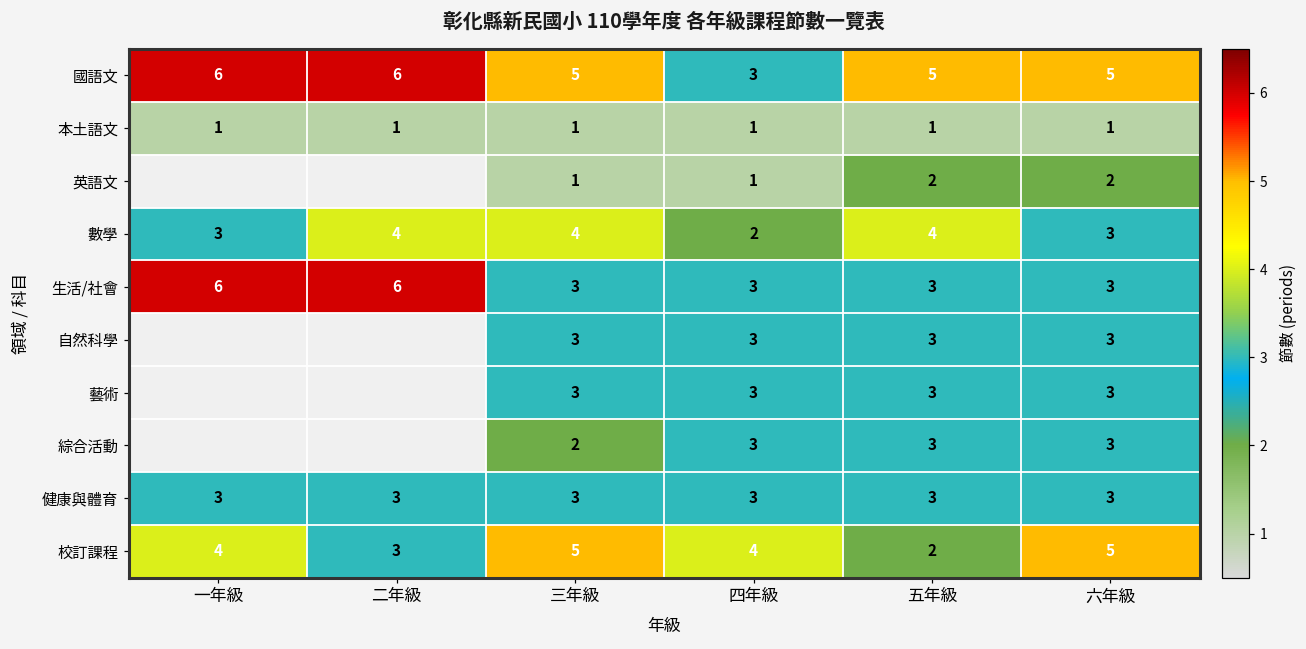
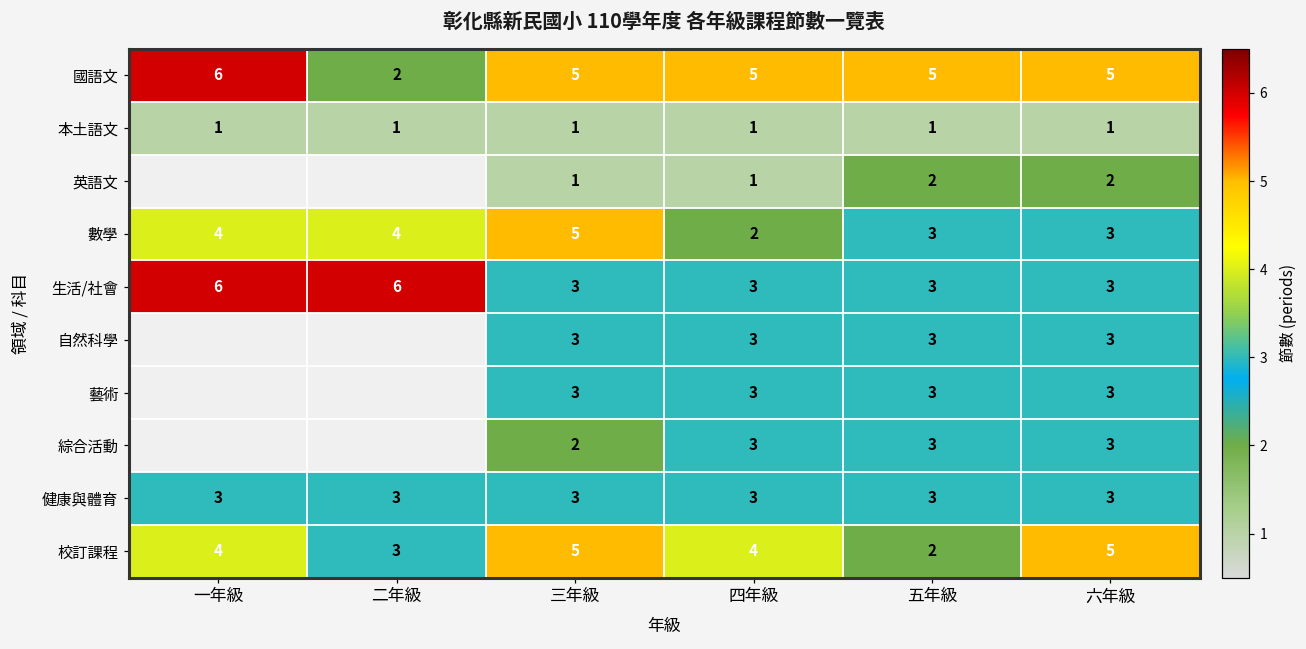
國語文, 二年級: 6 -> 2
國語文, 四年級: 3 -> 5
數學, 一年級: 3 -> 4
數學, 三年級: 4 -> 5
數學, 五年級: 4 -> 3
